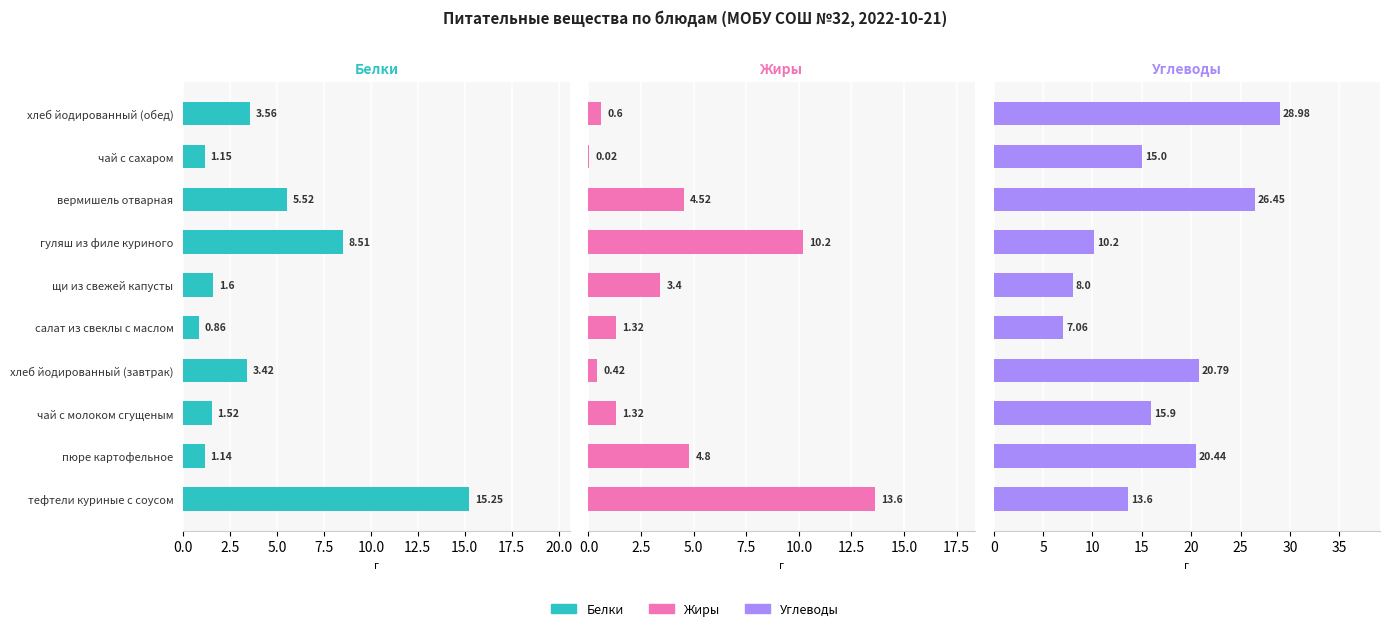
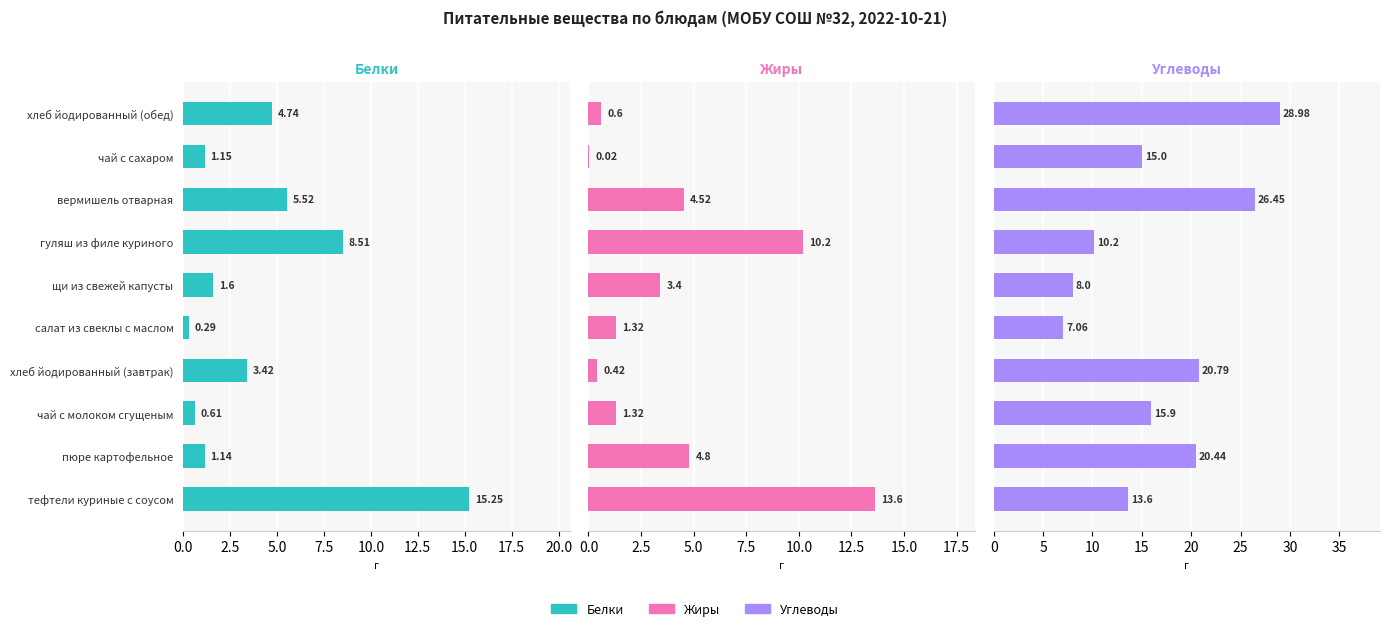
Белки, хлеб йодированный (обед): 3.56 -> 4.74
Белки, салат из свеклы с маслом: 0.86 -> 0.29
Белки, чай с молоком сгущеным: 1.52 -> 0.61
